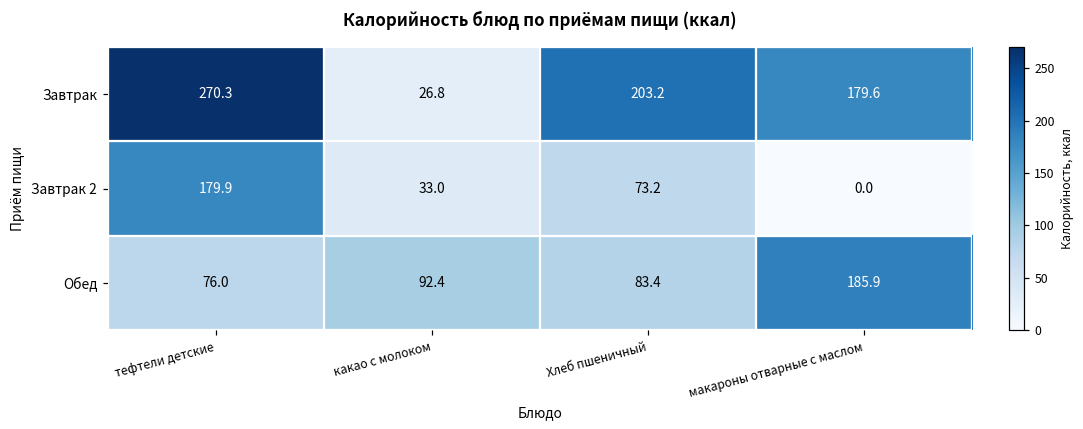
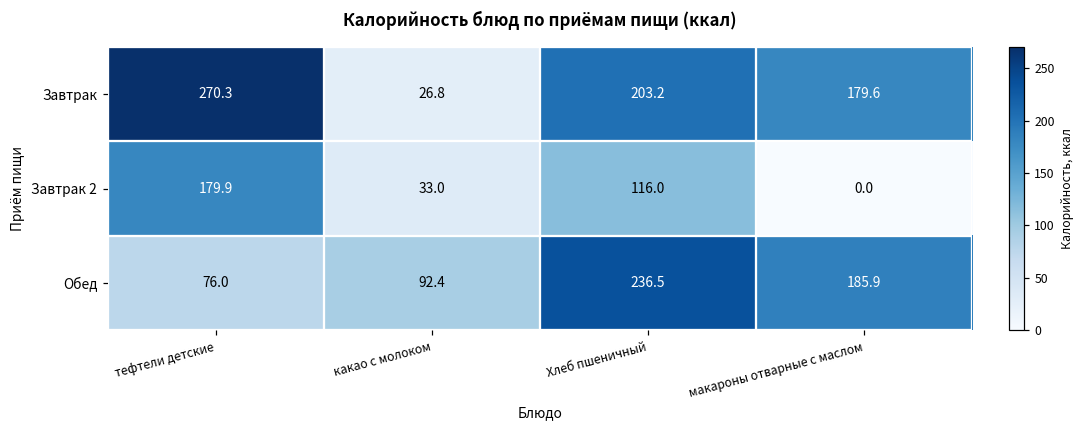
Завтрак 2, Хлеб пшеничный: 73.2 -> 116.0
Обед, Хлеб пшеничный: 83.4 -> 236.5
